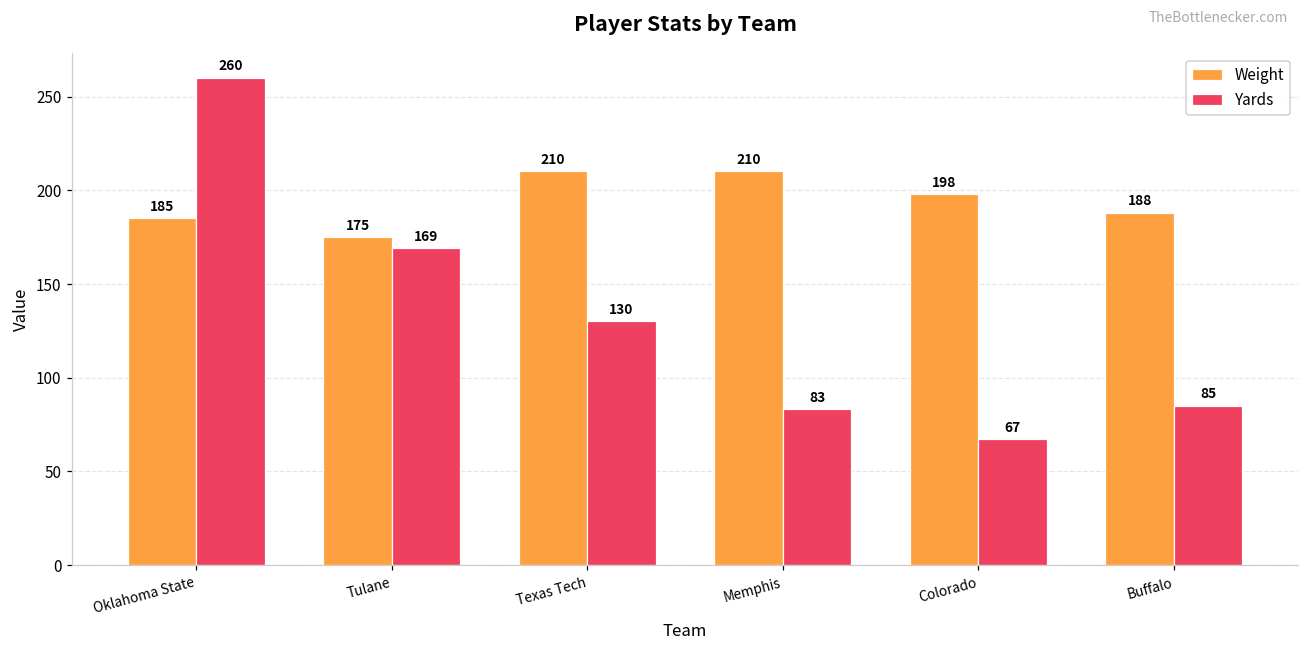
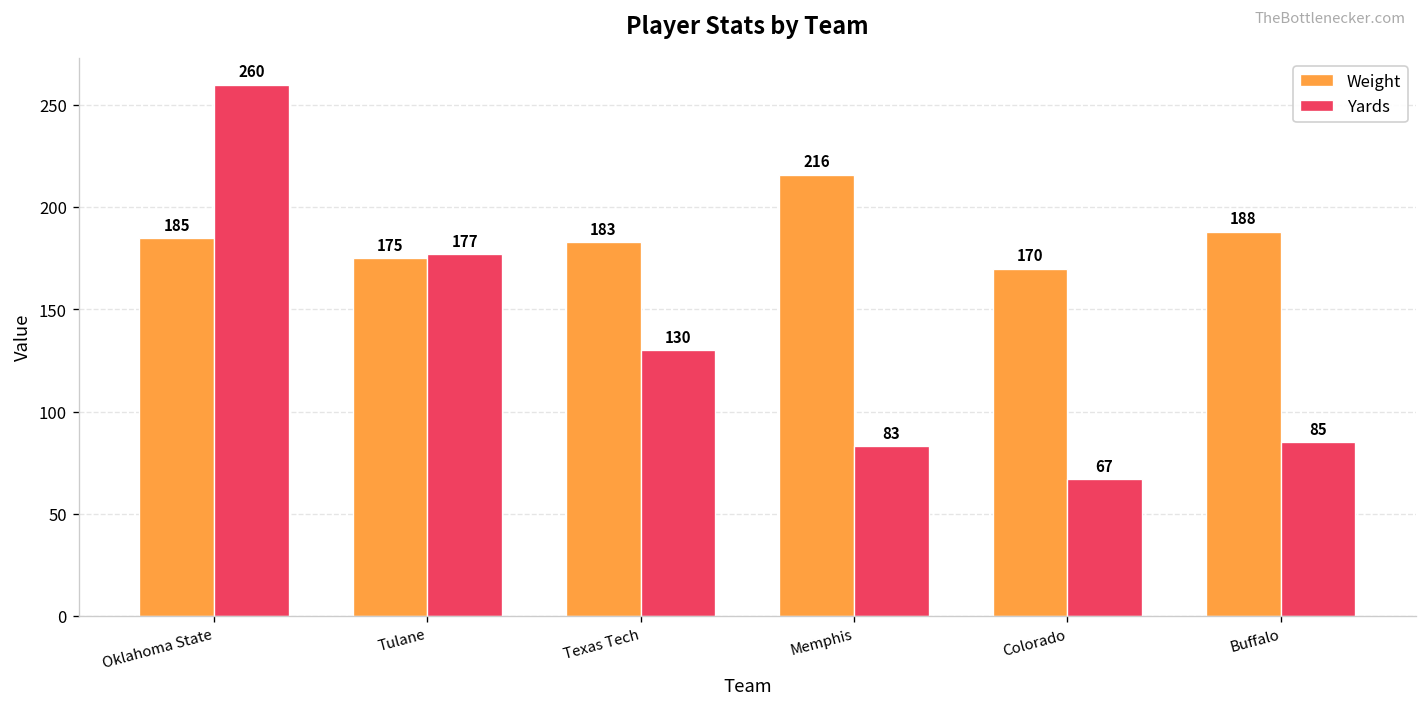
Yards, Tulane: 169 -> 177
Weight, Texas Tech: 210 -> 183
Weight, Memphis: 210 -> 216
Weight, Colorado: 198 -> 170
